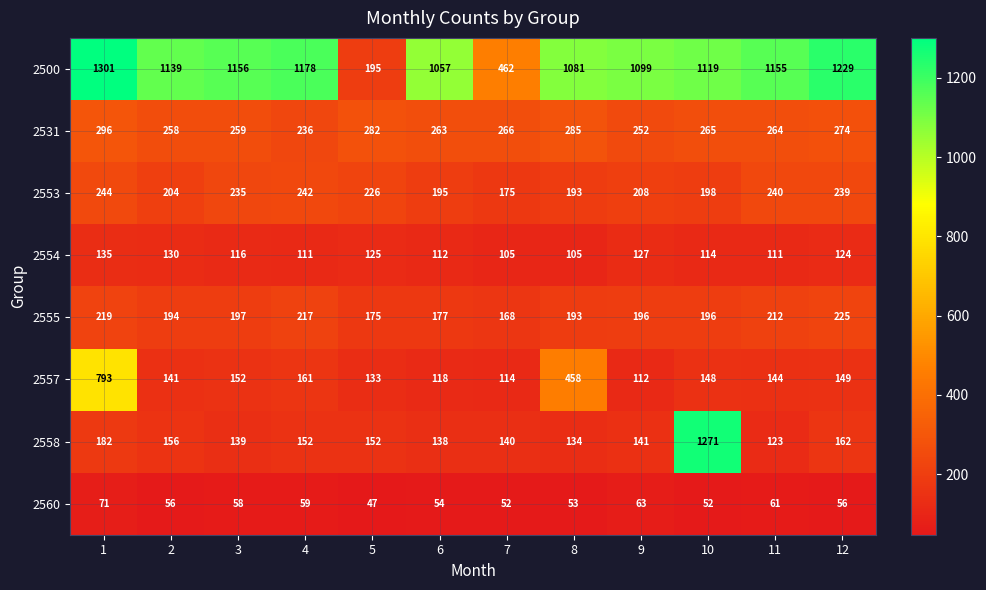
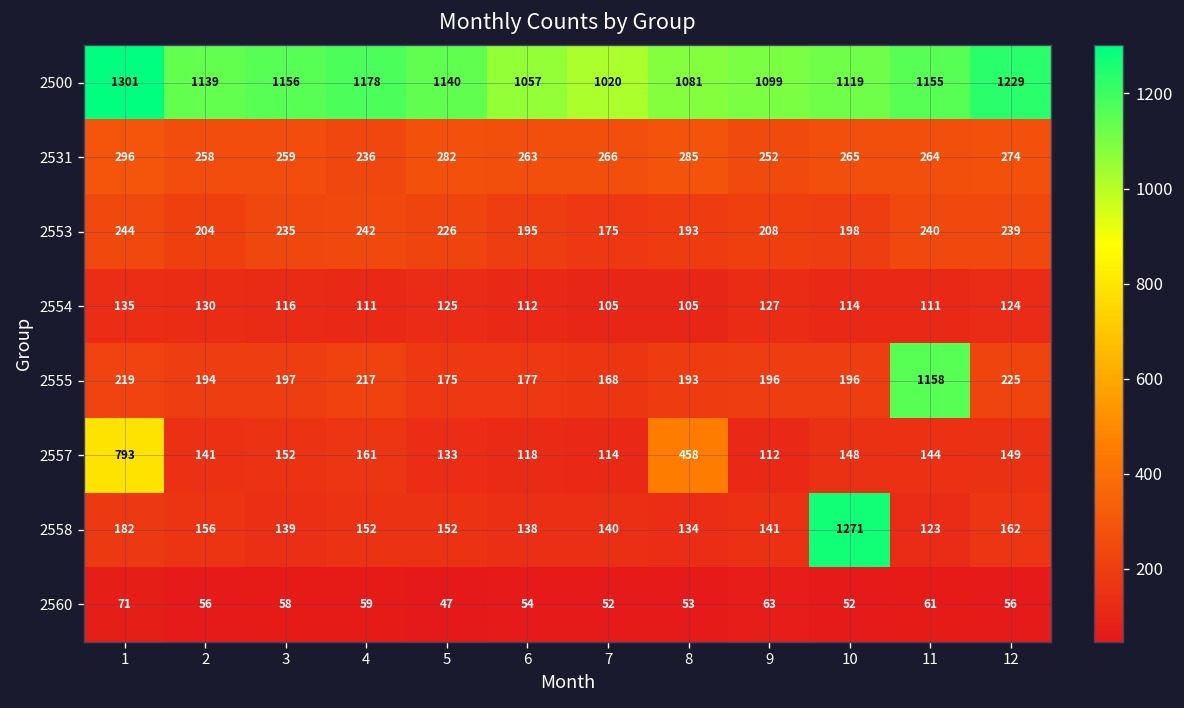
2500, 5: 195 -> 1140
2500, 7: 462 -> 1020
2555, 11: 212 -> 1158
